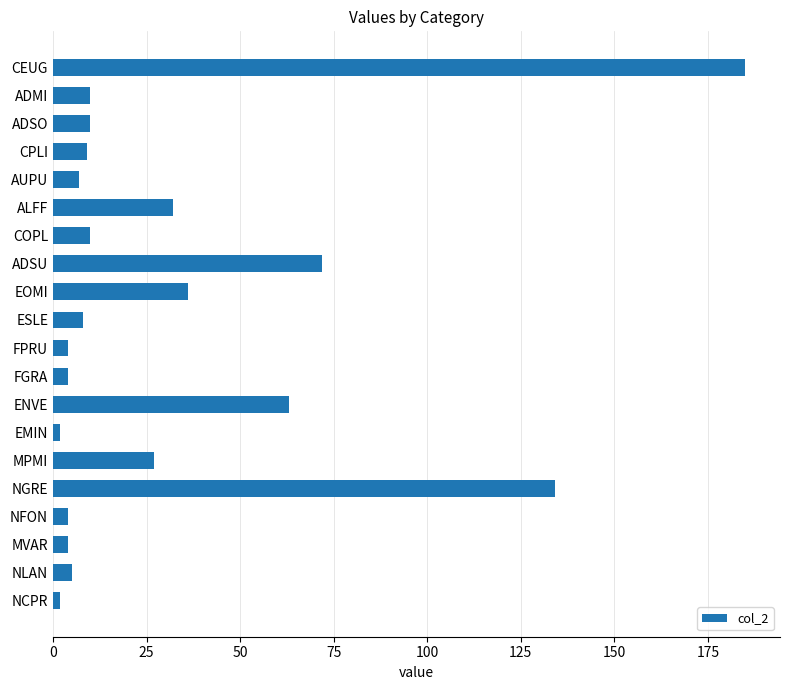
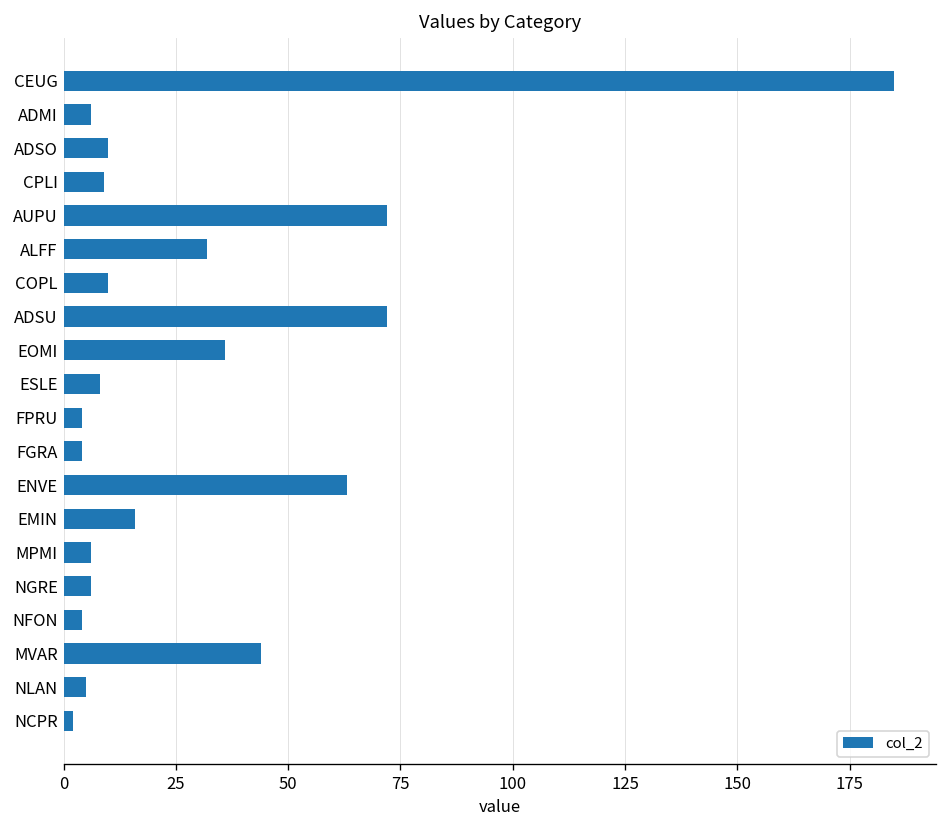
ADMI: 10 -> 6
AUPU: 7 -> 72
EMIN: 2 -> 16
MPMI: 27 -> 6
NGRE: 134 -> 6
MVAR: 4 -> 44
